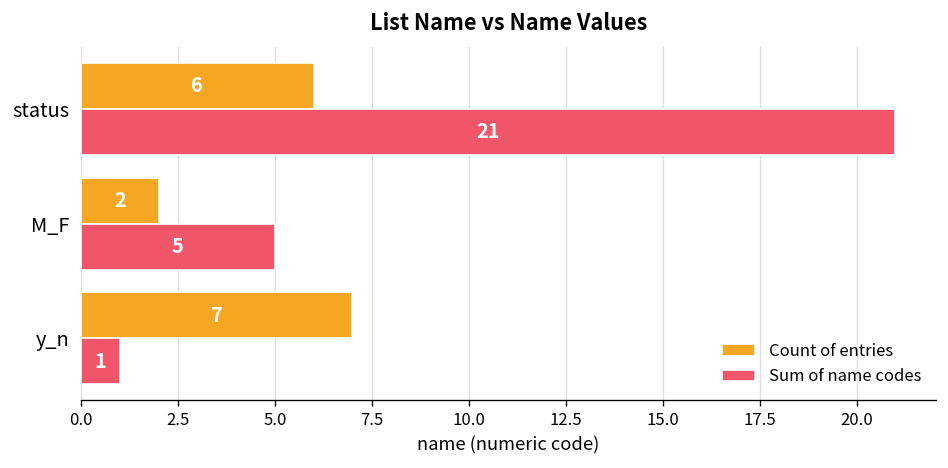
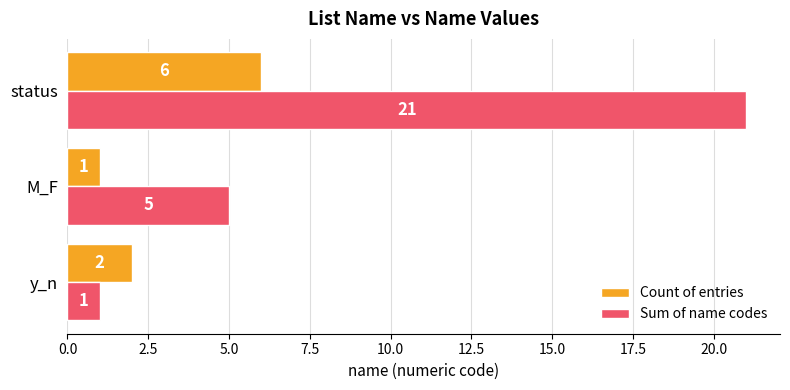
Count of entries, M_F: 2 -> 1
Count of entries, y_n: 7 -> 2
